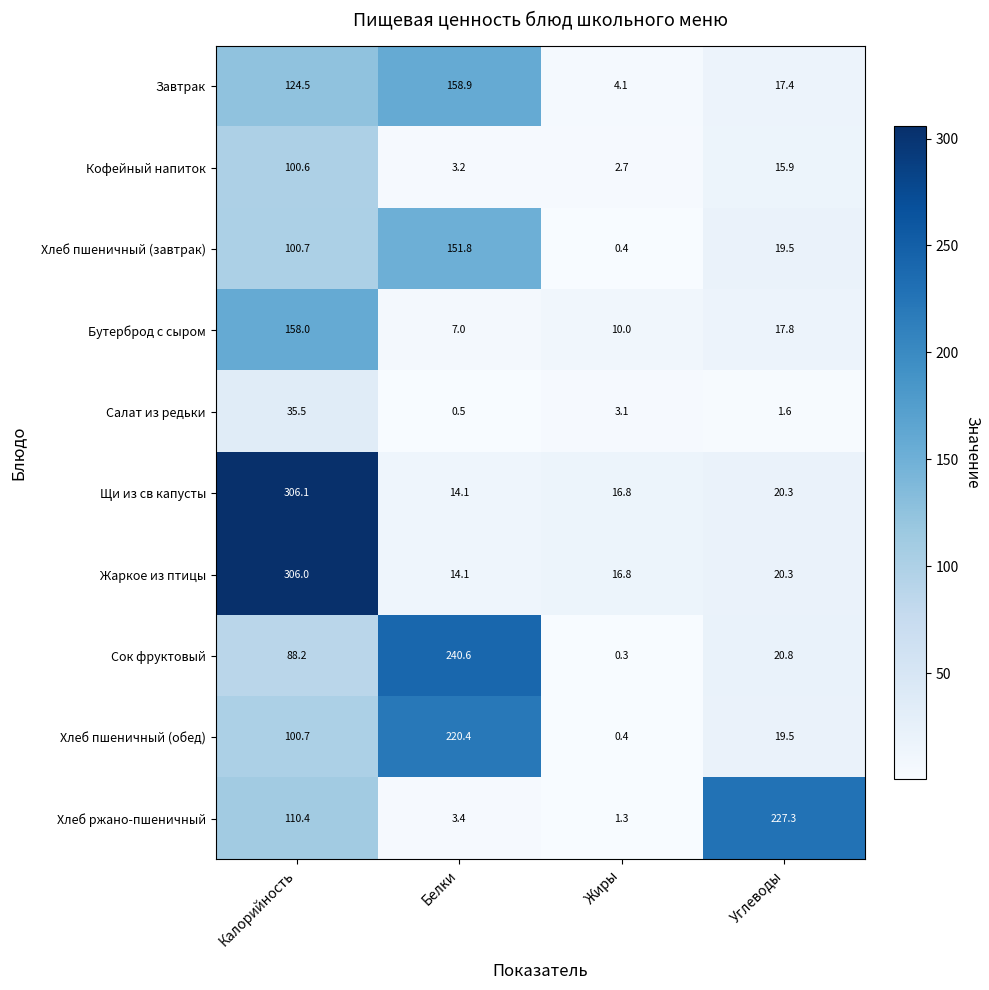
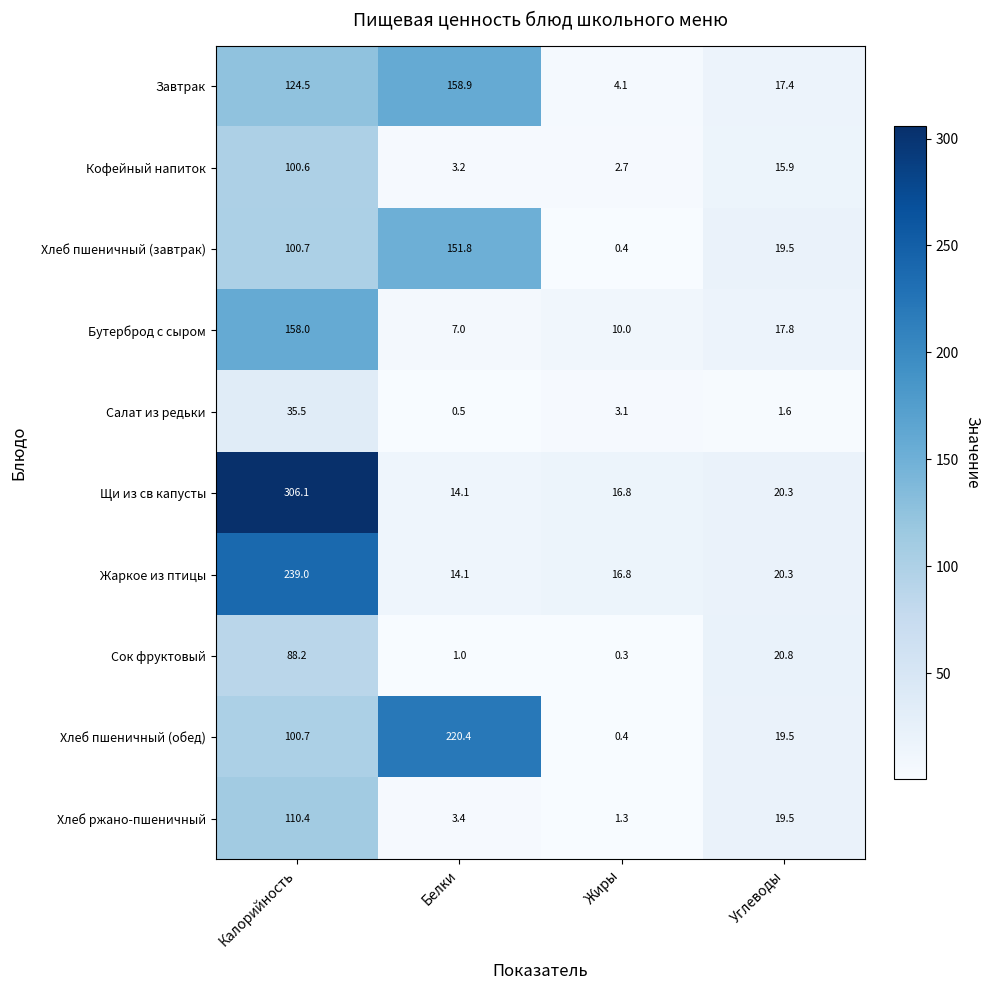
Жаркое из птицы, Калорийность: 306.0 -> 239.0
Сок фруктовый, Белки: 240.6 -> 1.0
Хлеб ржано-пшеничный, Углеводы: 227.3 -> 19.5
